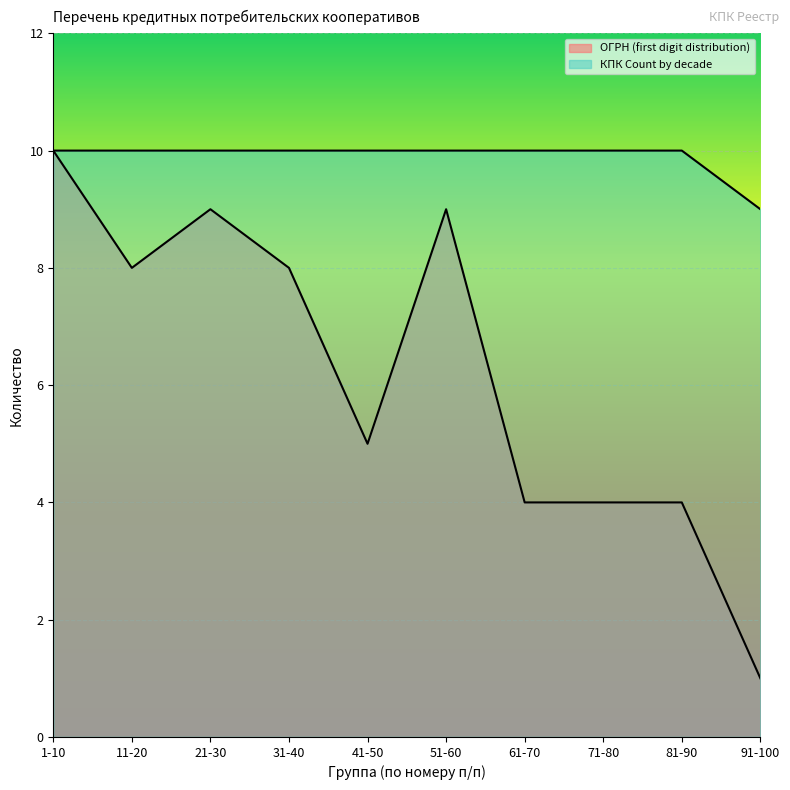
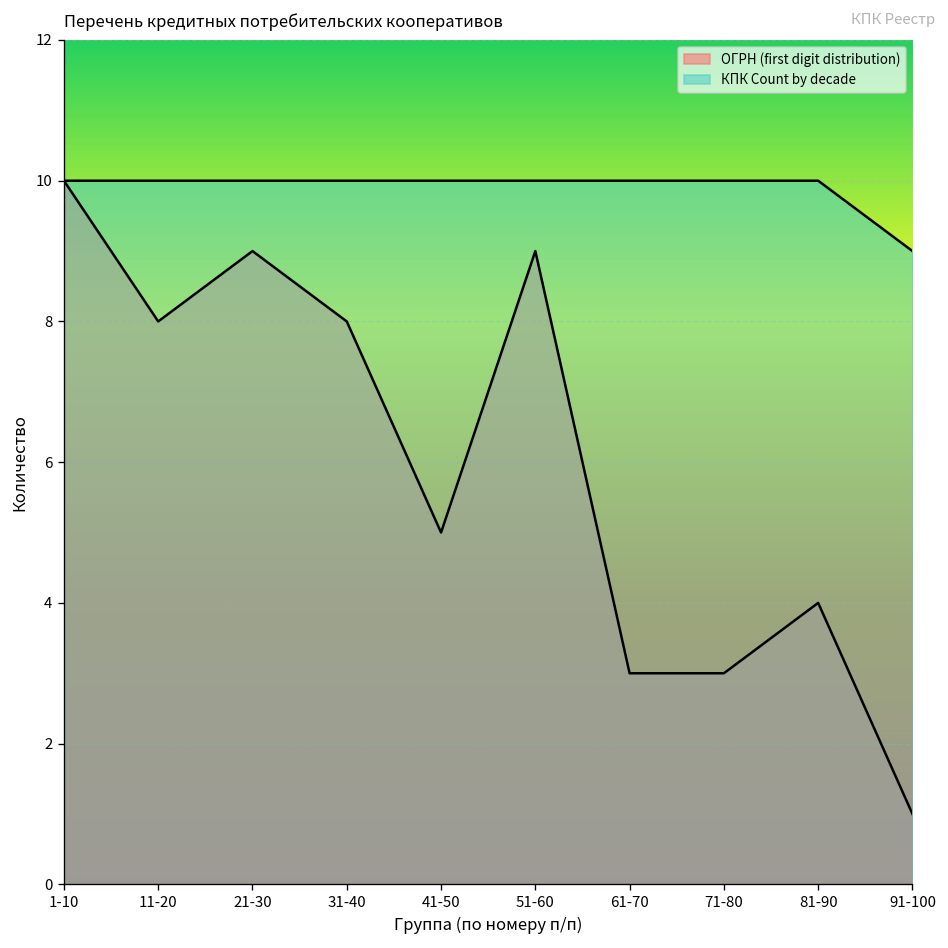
ОГРН (first digit distribution), 61-70: 4 -> 3
ОГРН (first digit distribution), 71-80: 4 -> 3
